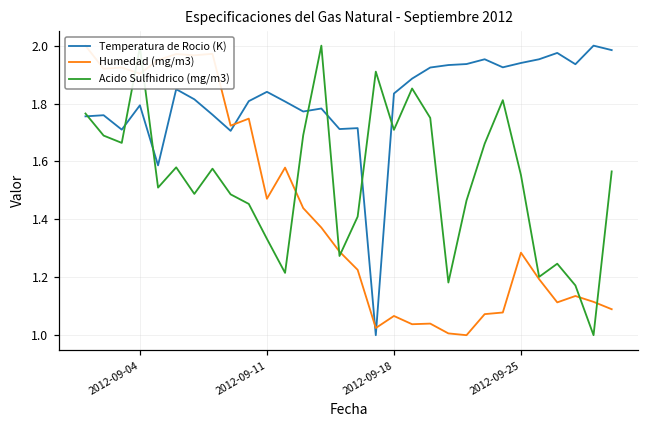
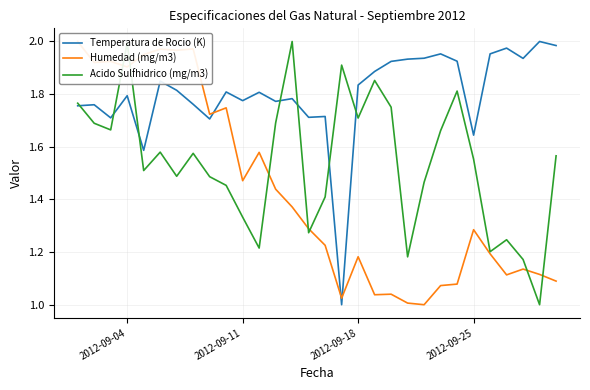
Temperatura de Rocio (K), 2012-09-11: 1.84 -> 1.78
Humedad (mg/m3), 2012-09-18: 1.07 -> 1.18
Temperatura de Rocio (K), 2012-09-25: 1.94 -> 1.64
